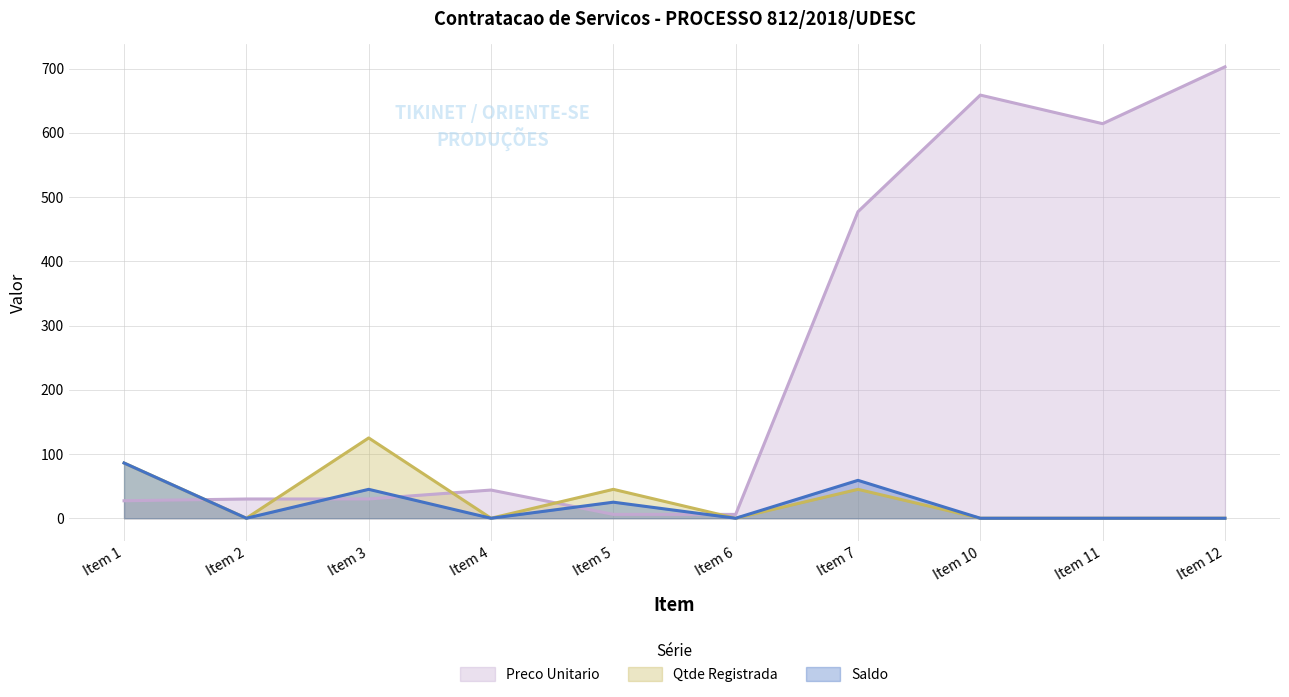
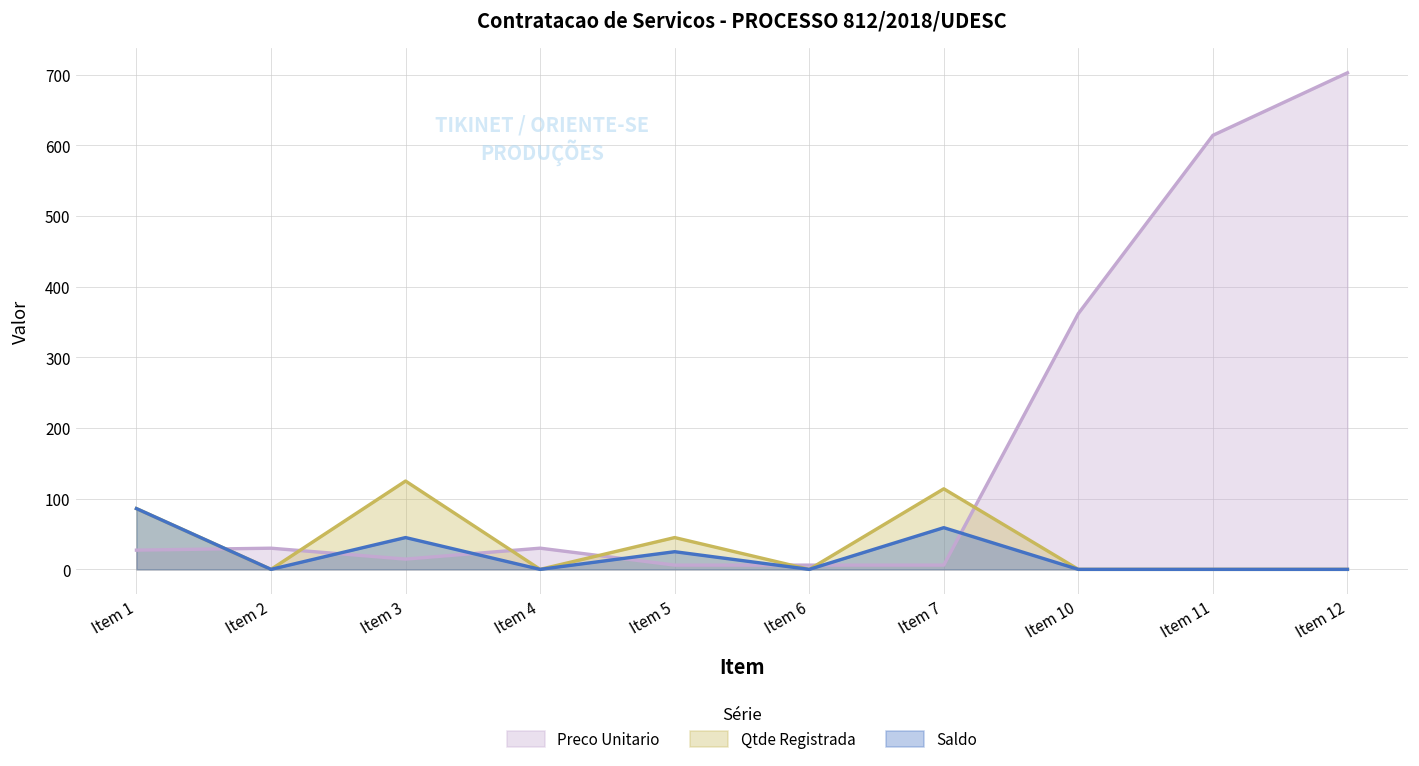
Preco Unitario, Item 3: 30 -> 10
Preco Unitario, Item 4: 40 -> 30
Preco Unitario, Item 7: 480 -> 10
Qtde Registrada, Item 7: 50 -> 110
Preco Unitario, Item 10: 660 -> 360
